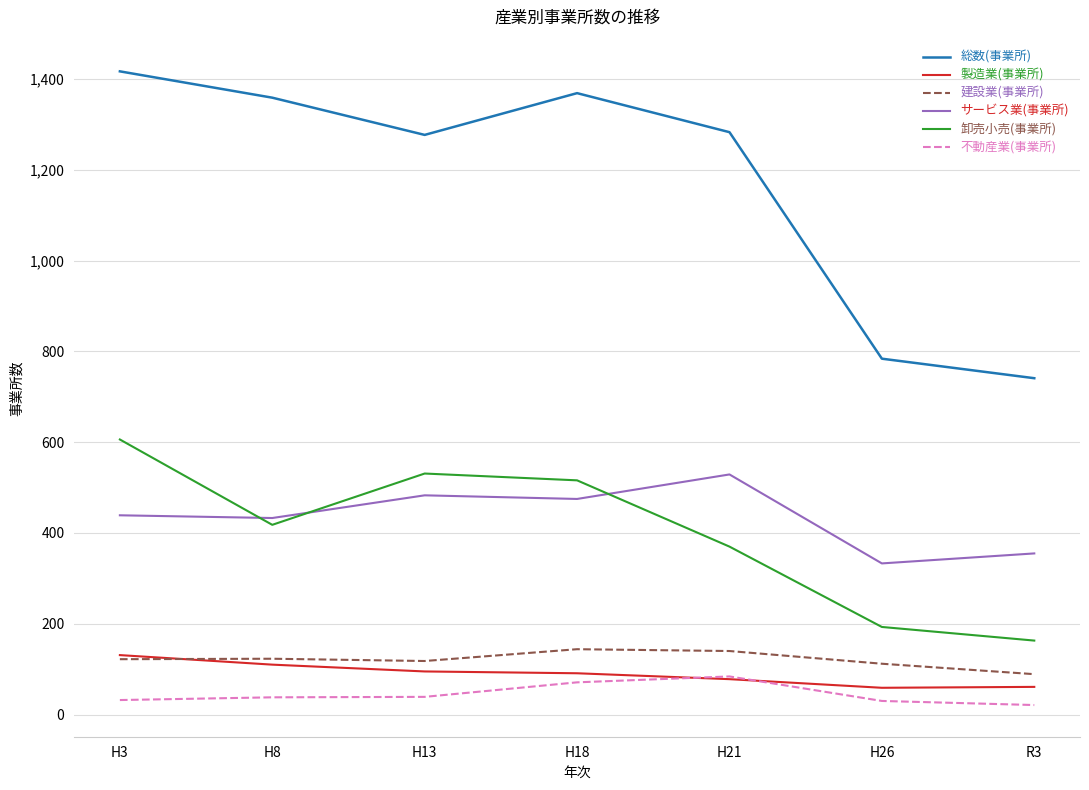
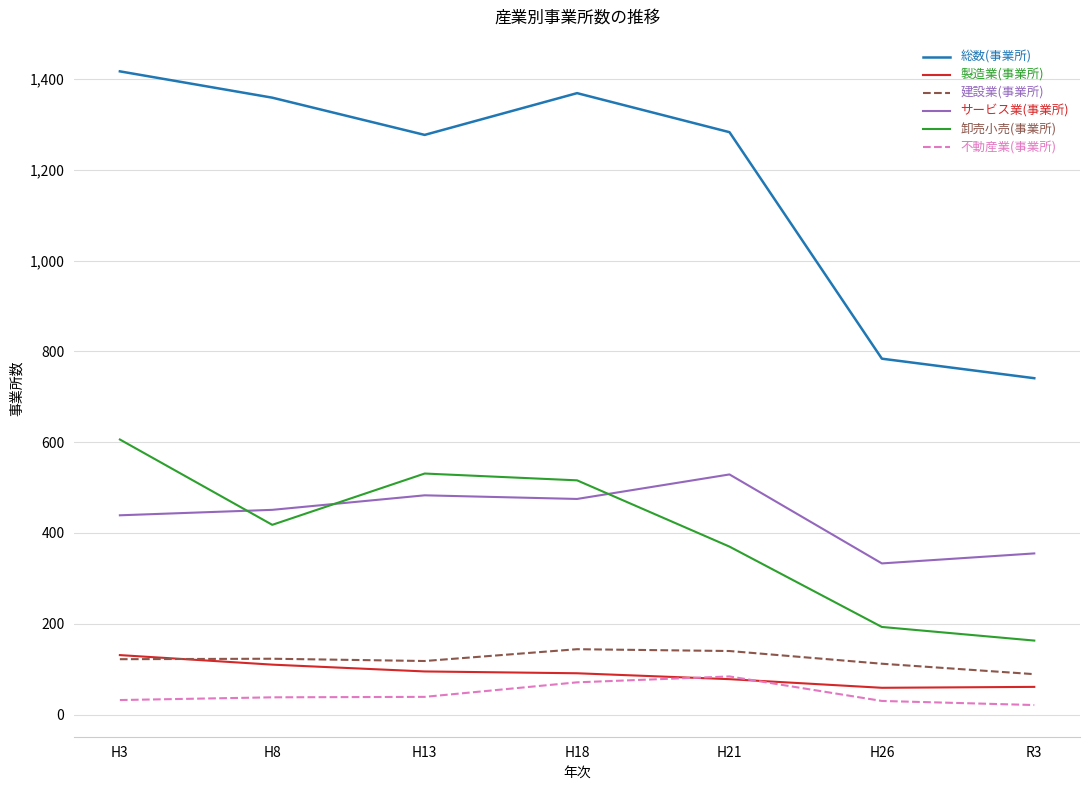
サービス業(事業所), H8: 430 -> 450
